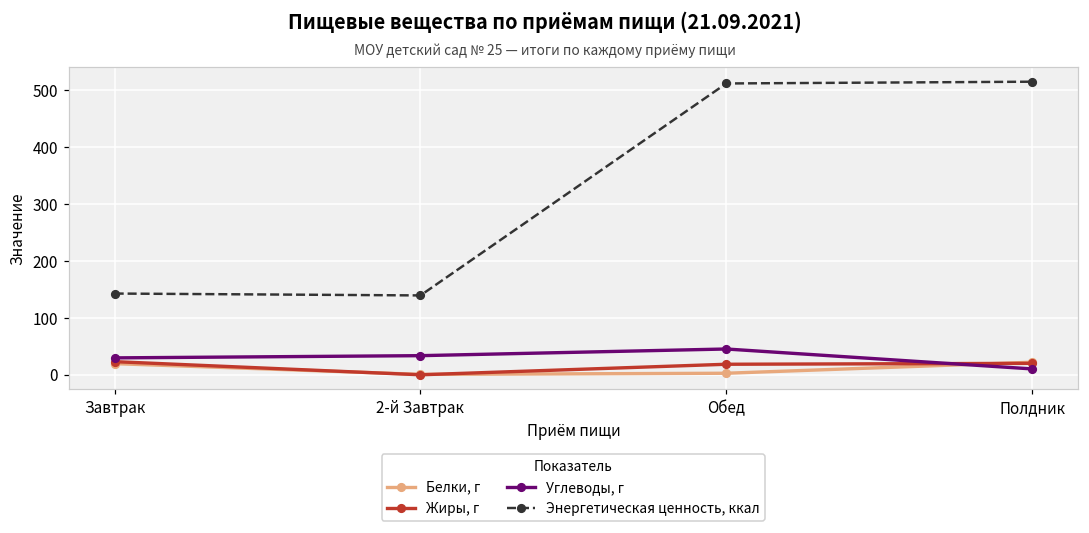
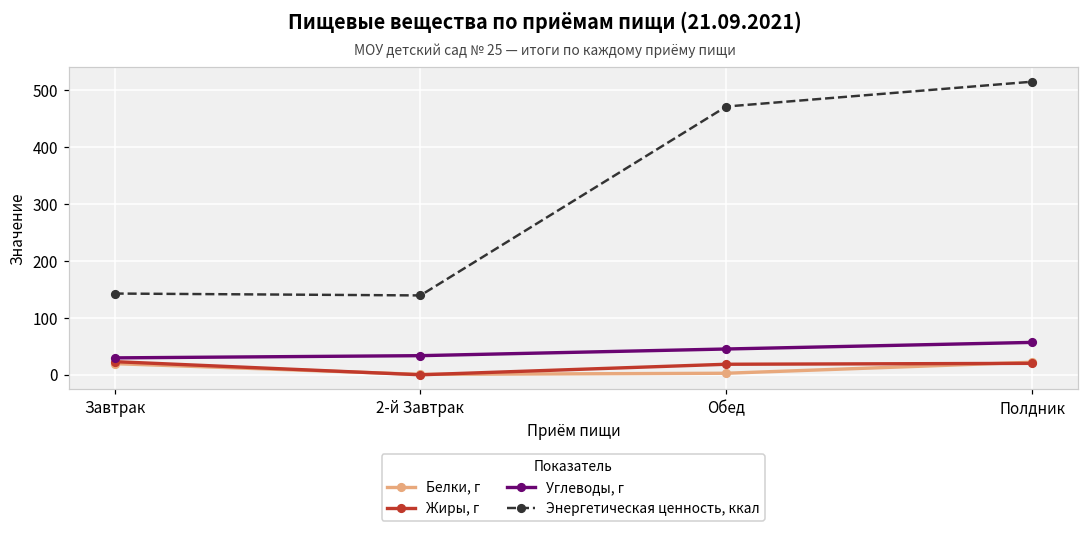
Энергетическая ценность, ккал, Обед: 510 -> 470
Углеводы, г, Полдник: 10 -> 60
